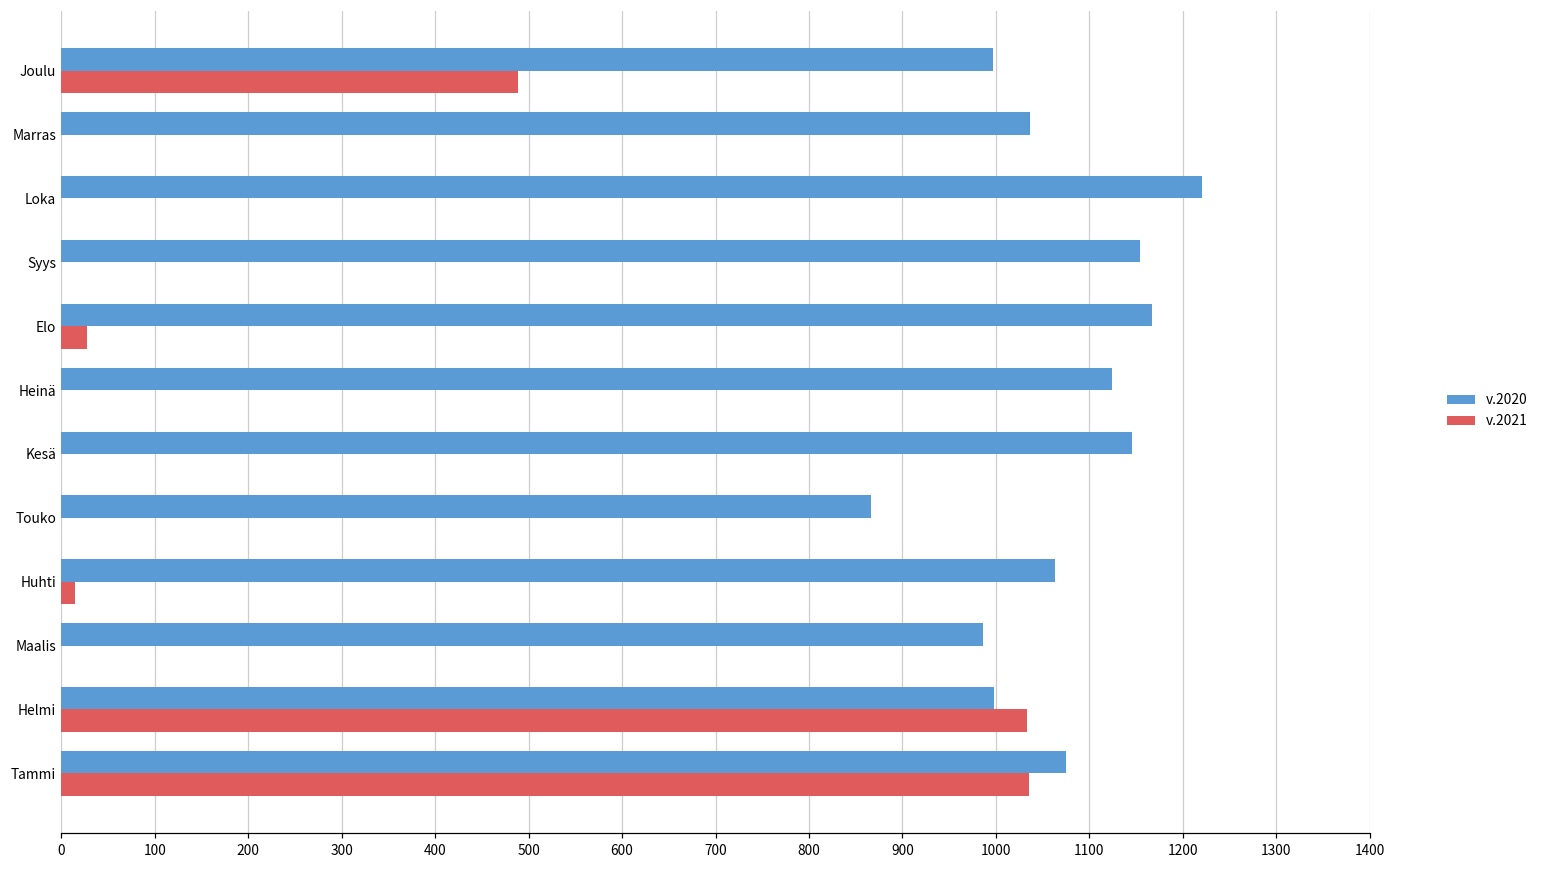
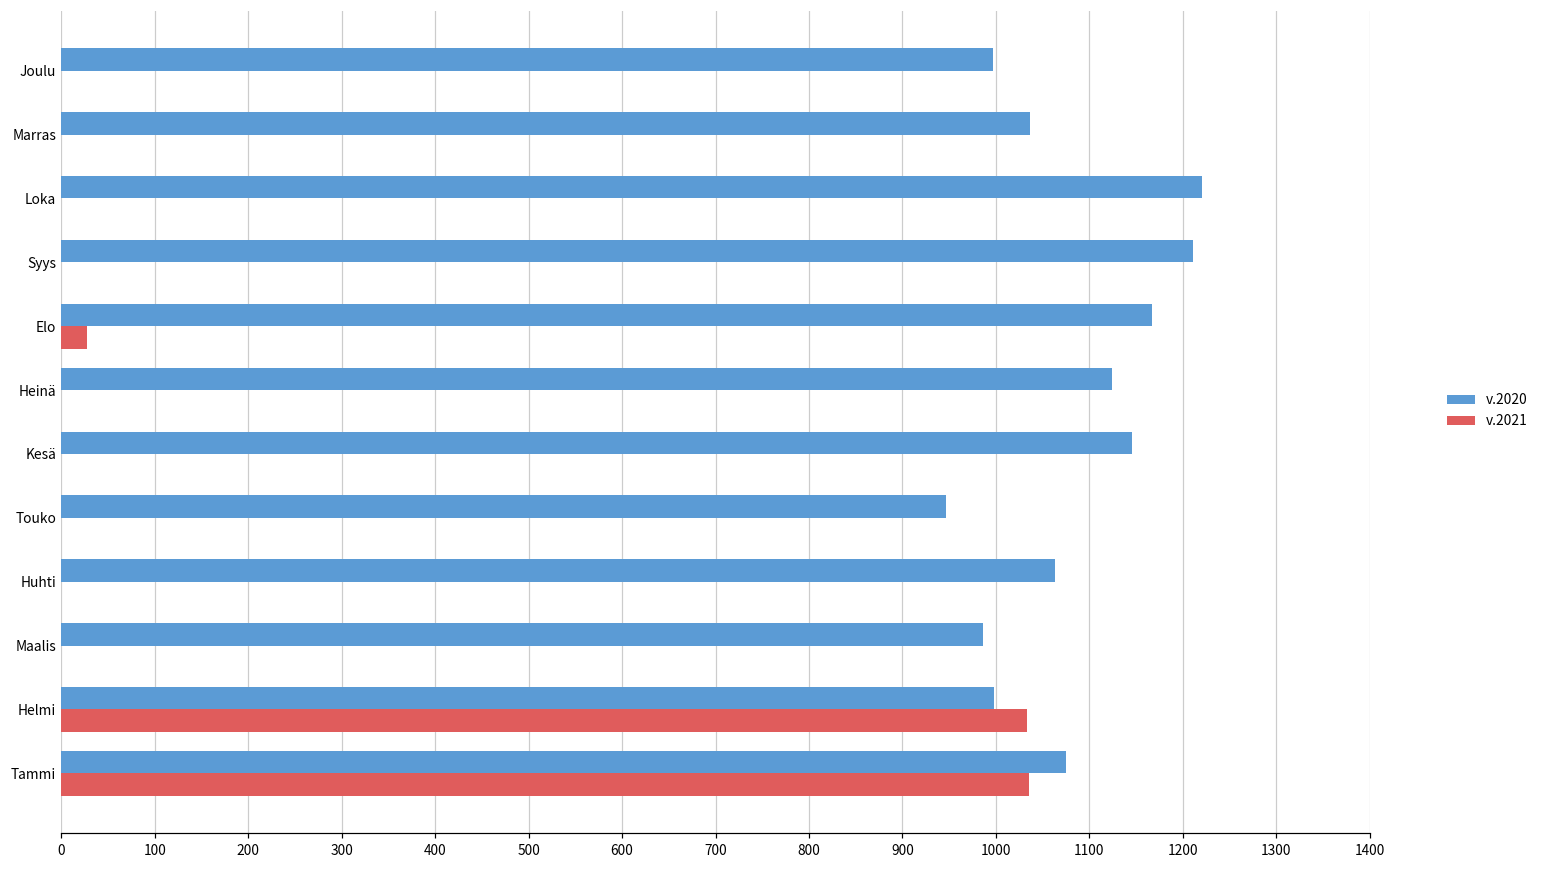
v.2021, Joulu: 490 -> 0
v.2020, Syys: 1150 -> 1210
v.2020, Touko: 870 -> 950
v.2021, Huhti: 10 -> 0
